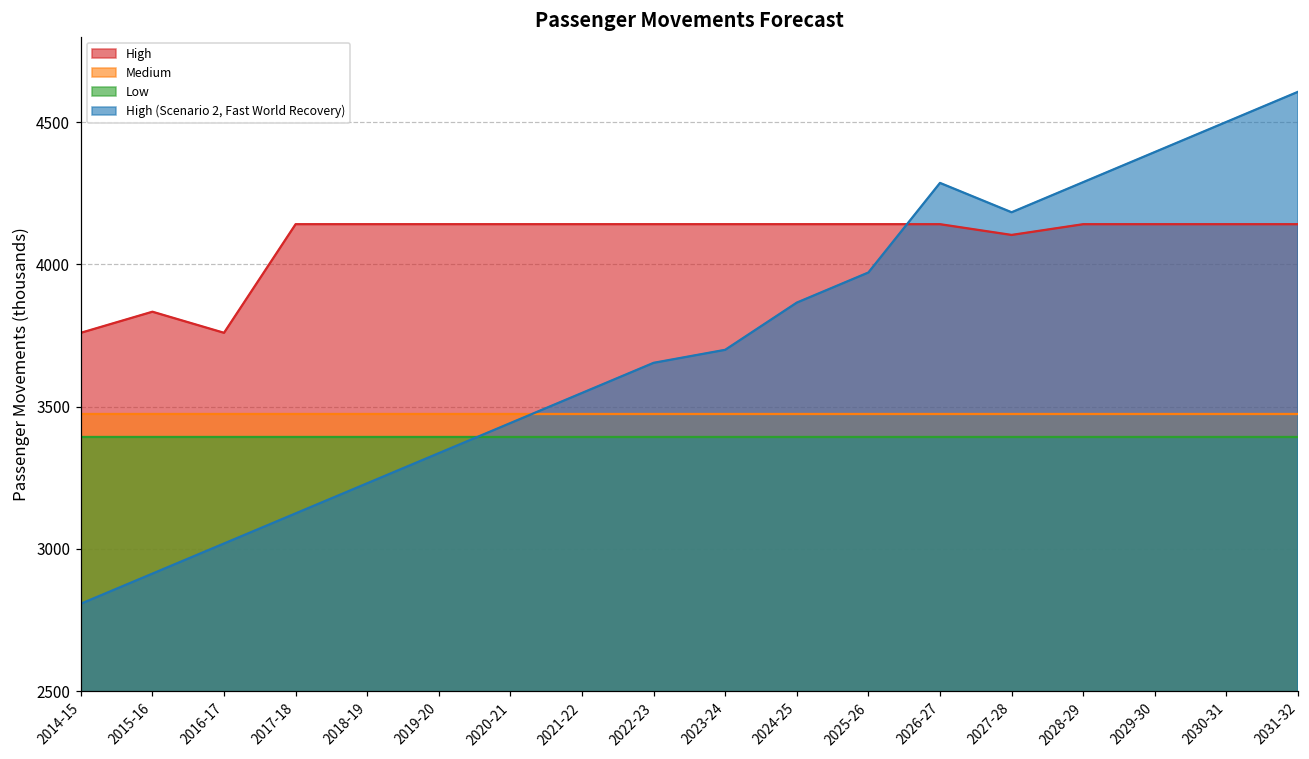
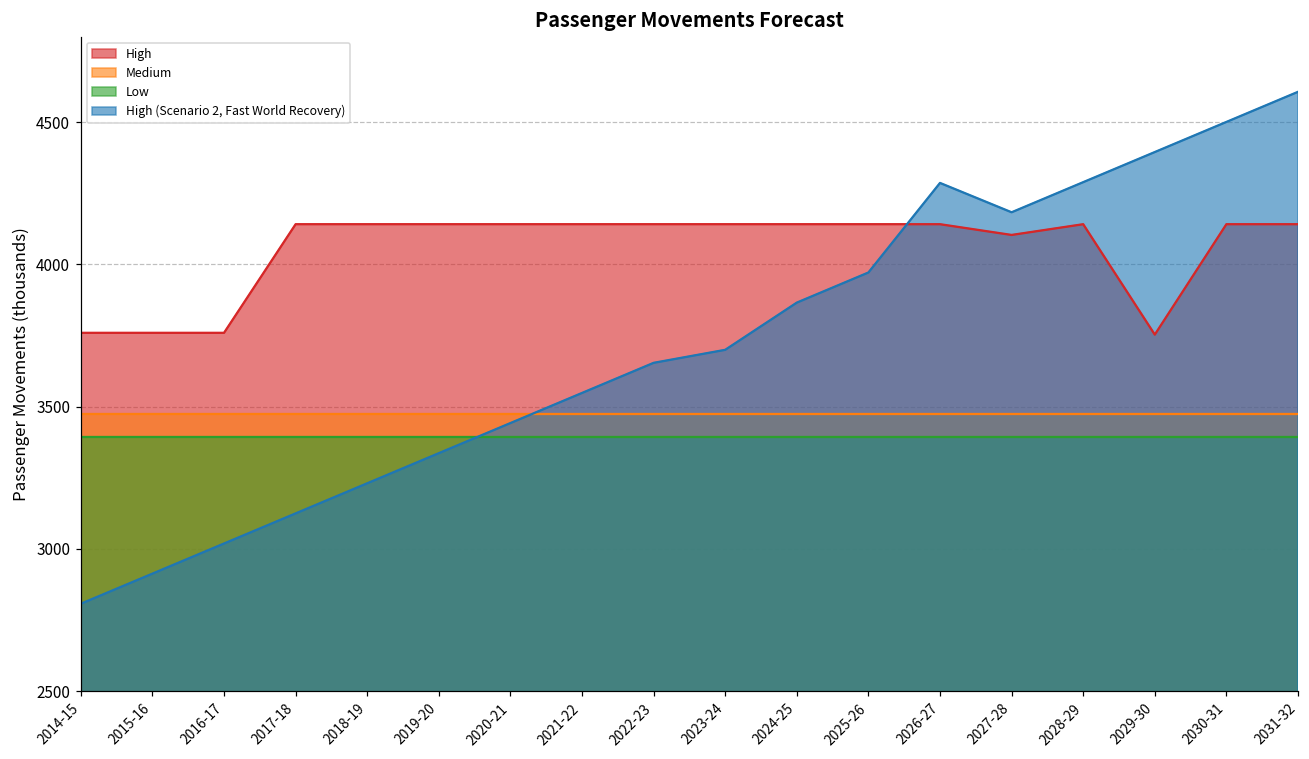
High, 2015-16: 3830 -> 3760
High, 2029-30: 4140 -> 3750
